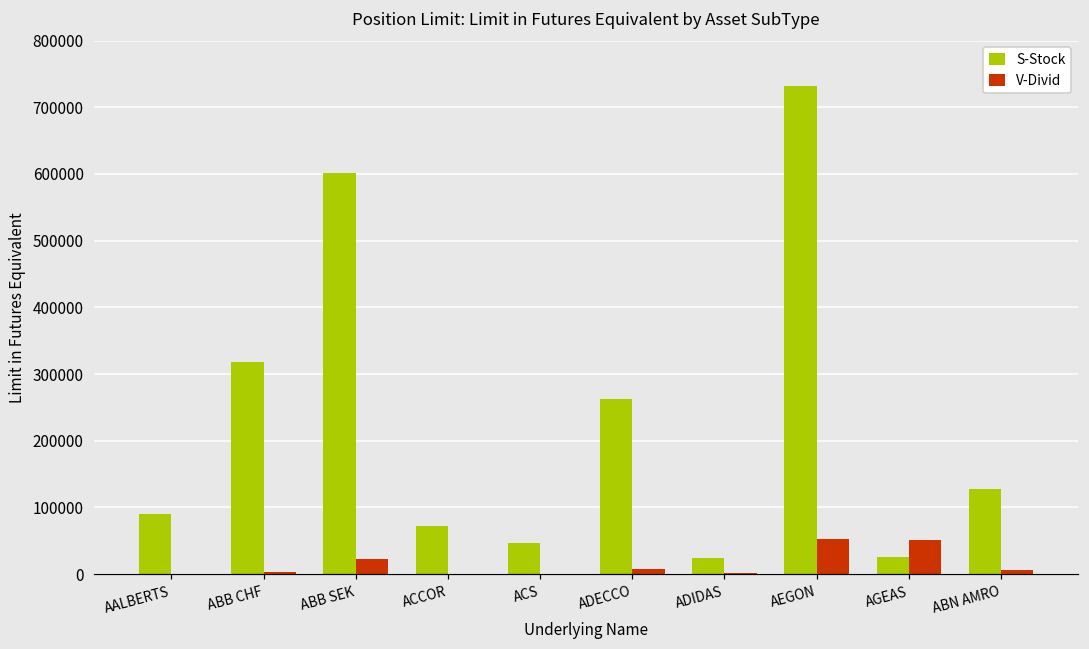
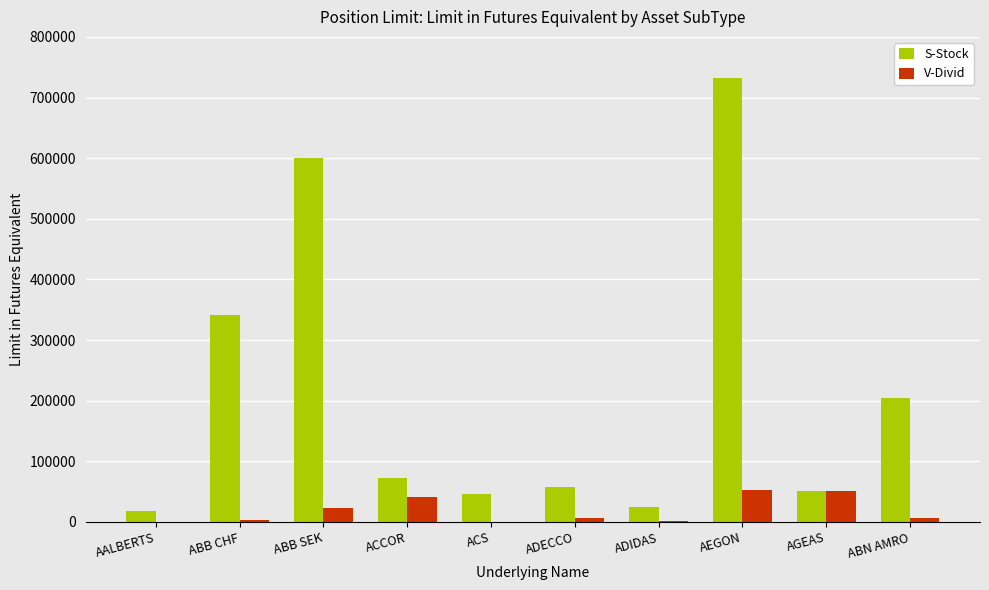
S-Stock, AALBERTS: 90000 -> 20000
S-Stock, ABB CHF: 320000 -> 340000
V-Divid, ACCOR: 0 -> 40000
S-Stock, ADECCO: 260000 -> 60000
S-Stock, AGEAS: 30000 -> 50000
S-Stock, ABN AMRO: 130000 -> 200000
